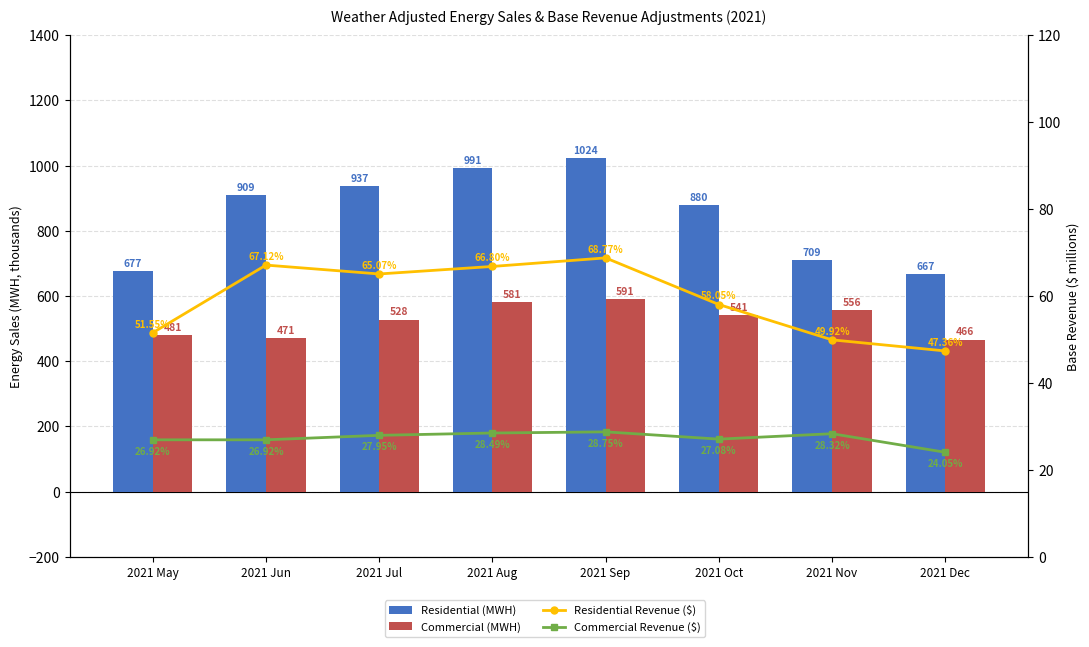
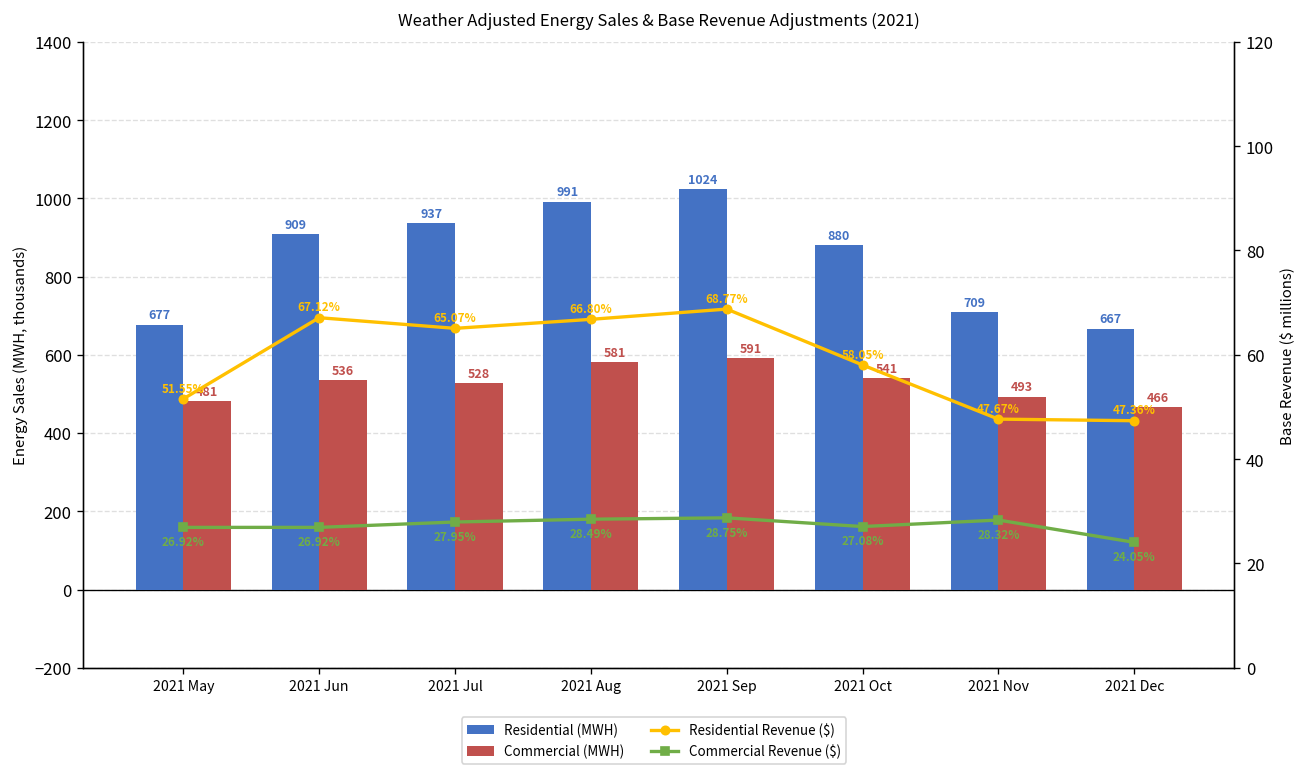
Commercial (MWH), 2021 Jun: 471 -> 536
Commercial (MWH), 2021 Nov: 556 -> 493
Residential Revenue ($), 2021 Nov: 49.92% -> 47.67%
